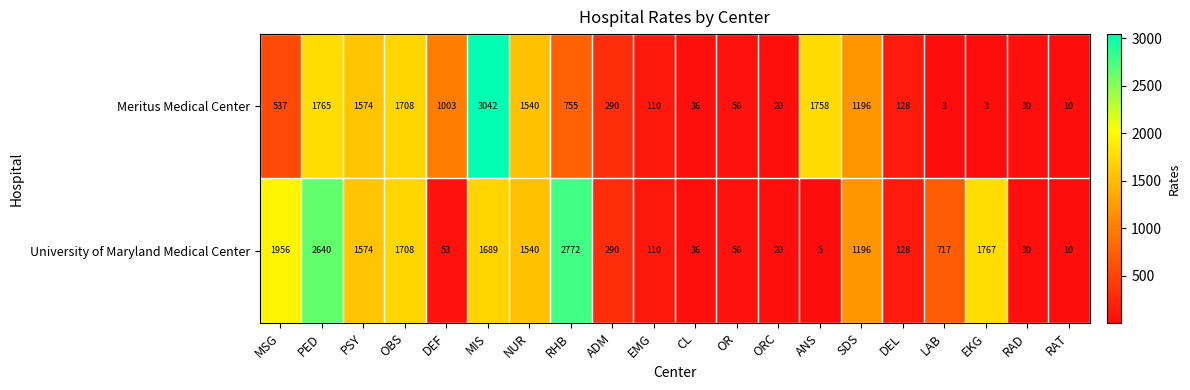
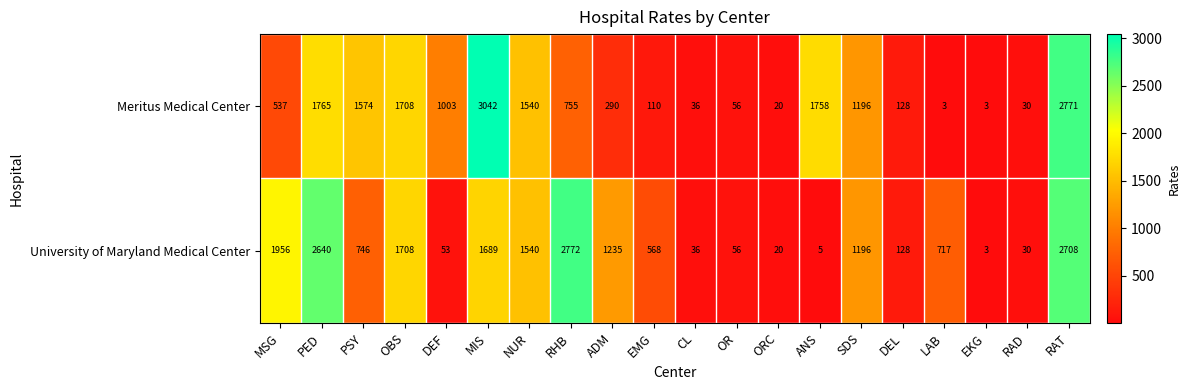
Meritus Medical Center, RAT: 10 -> 2771
University of Maryland Medical Center, PSY: 1574 -> 746
University of Maryland Medical Center, ADM: 290 -> 1235
University of Maryland Medical Center, EMG: 110 -> 568
University of Maryland Medical Center, EKG: 1767 -> 3
University of Maryland Medical Center, RAT: 10 -> 2708
